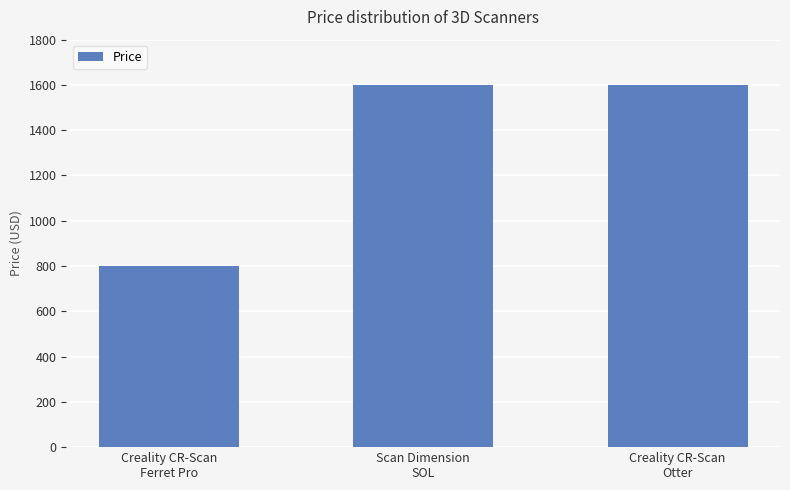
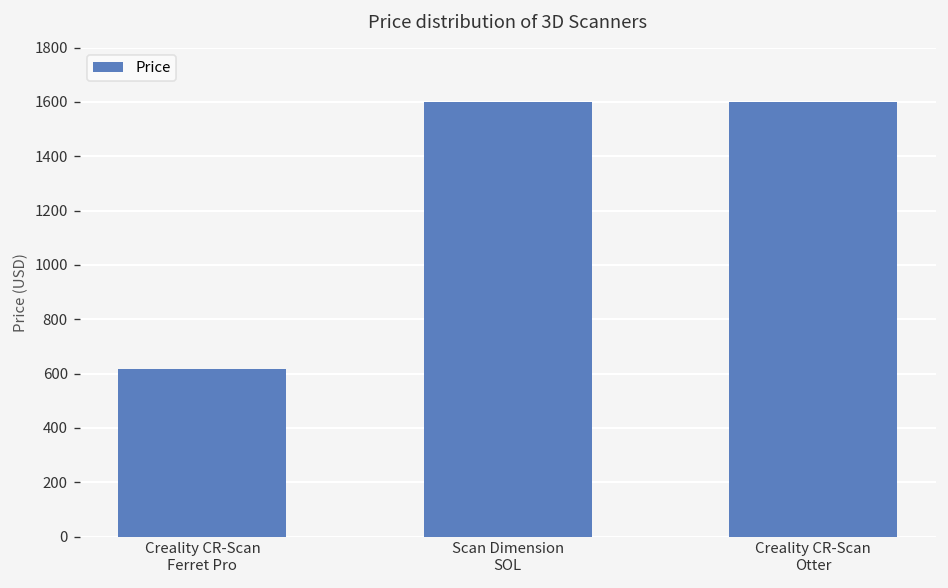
Creality CR-Scan Ferret Pro: 800 -> 620
